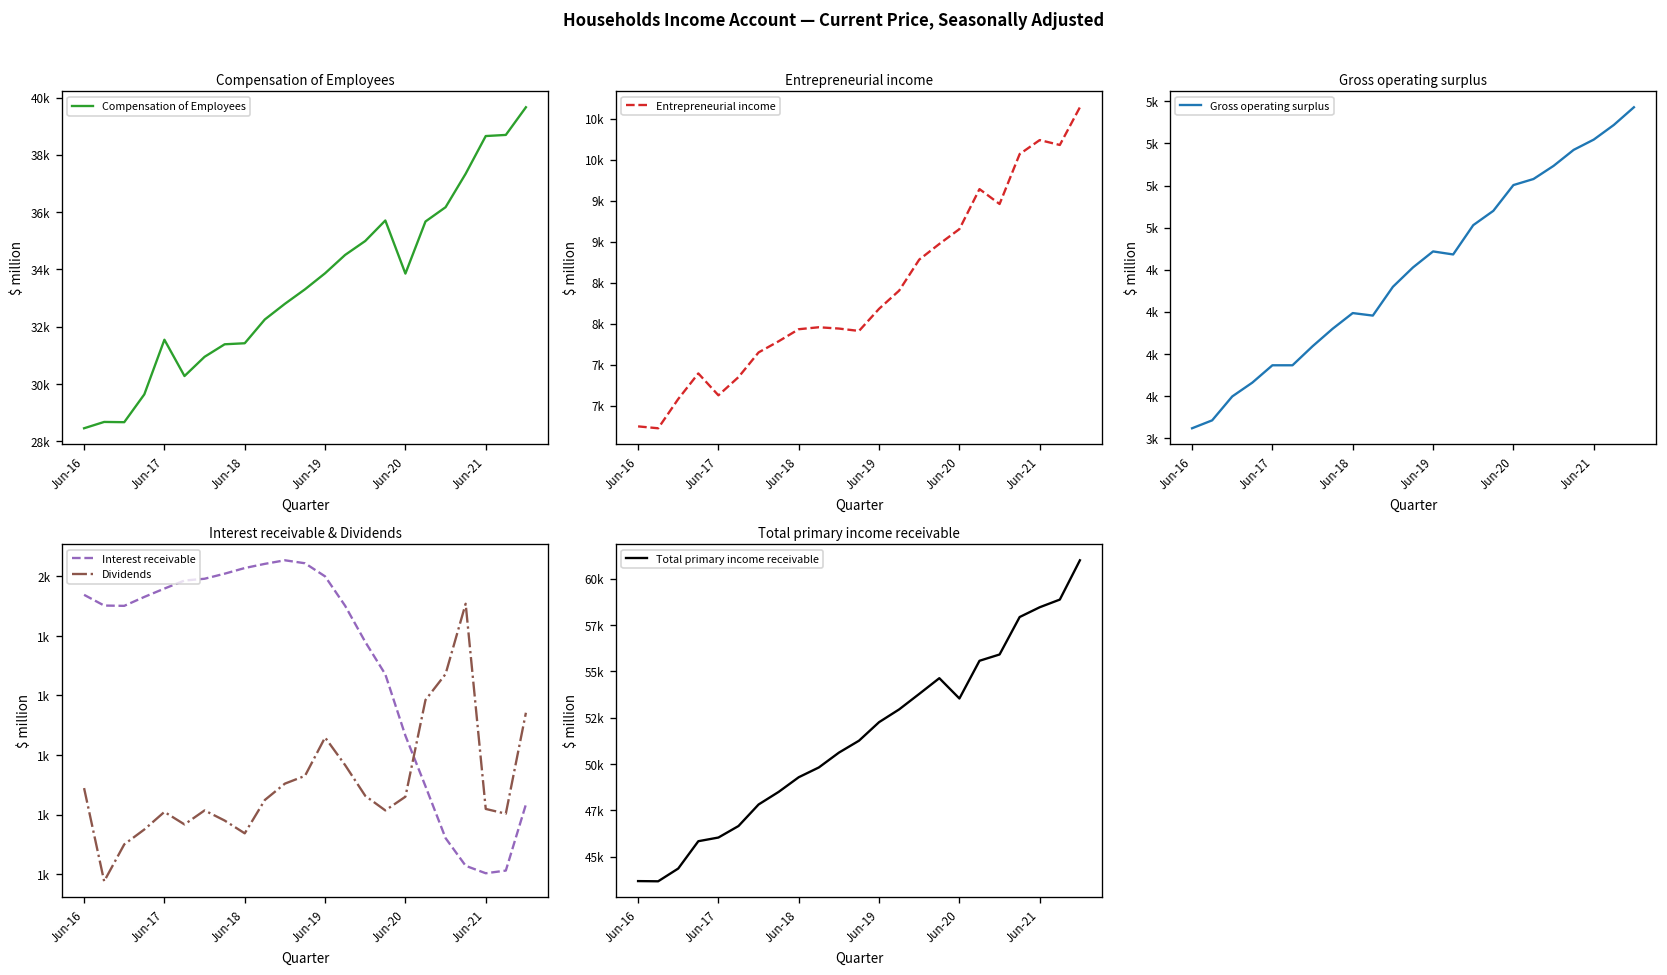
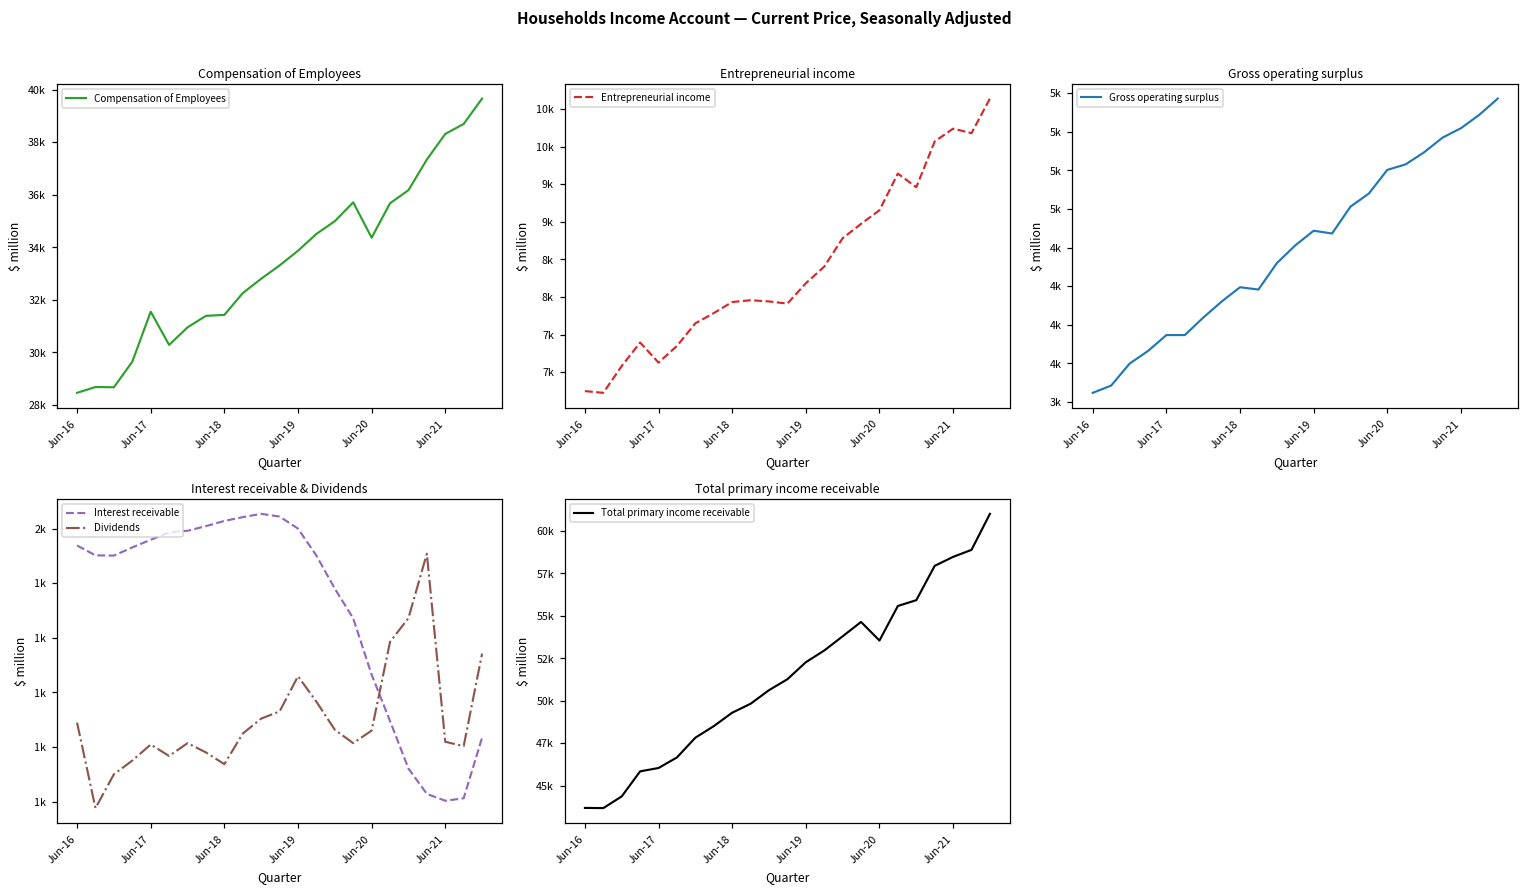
Compensation of Employees, Jun-20: 33900 -> 34400
Compensation of Employees, Jun-21: 38700 -> 38300
